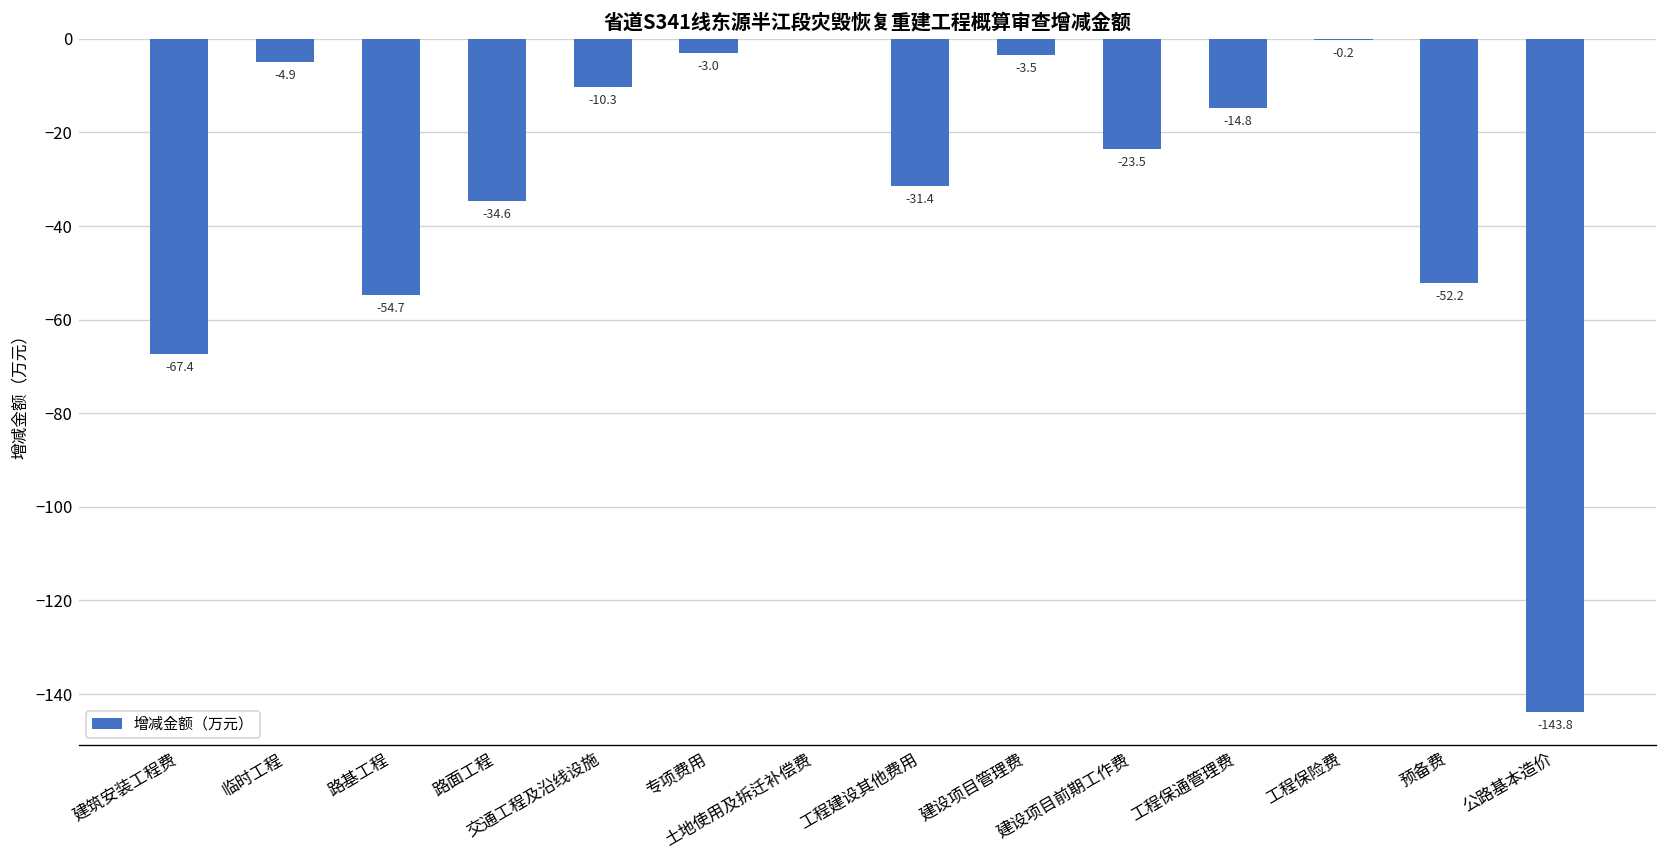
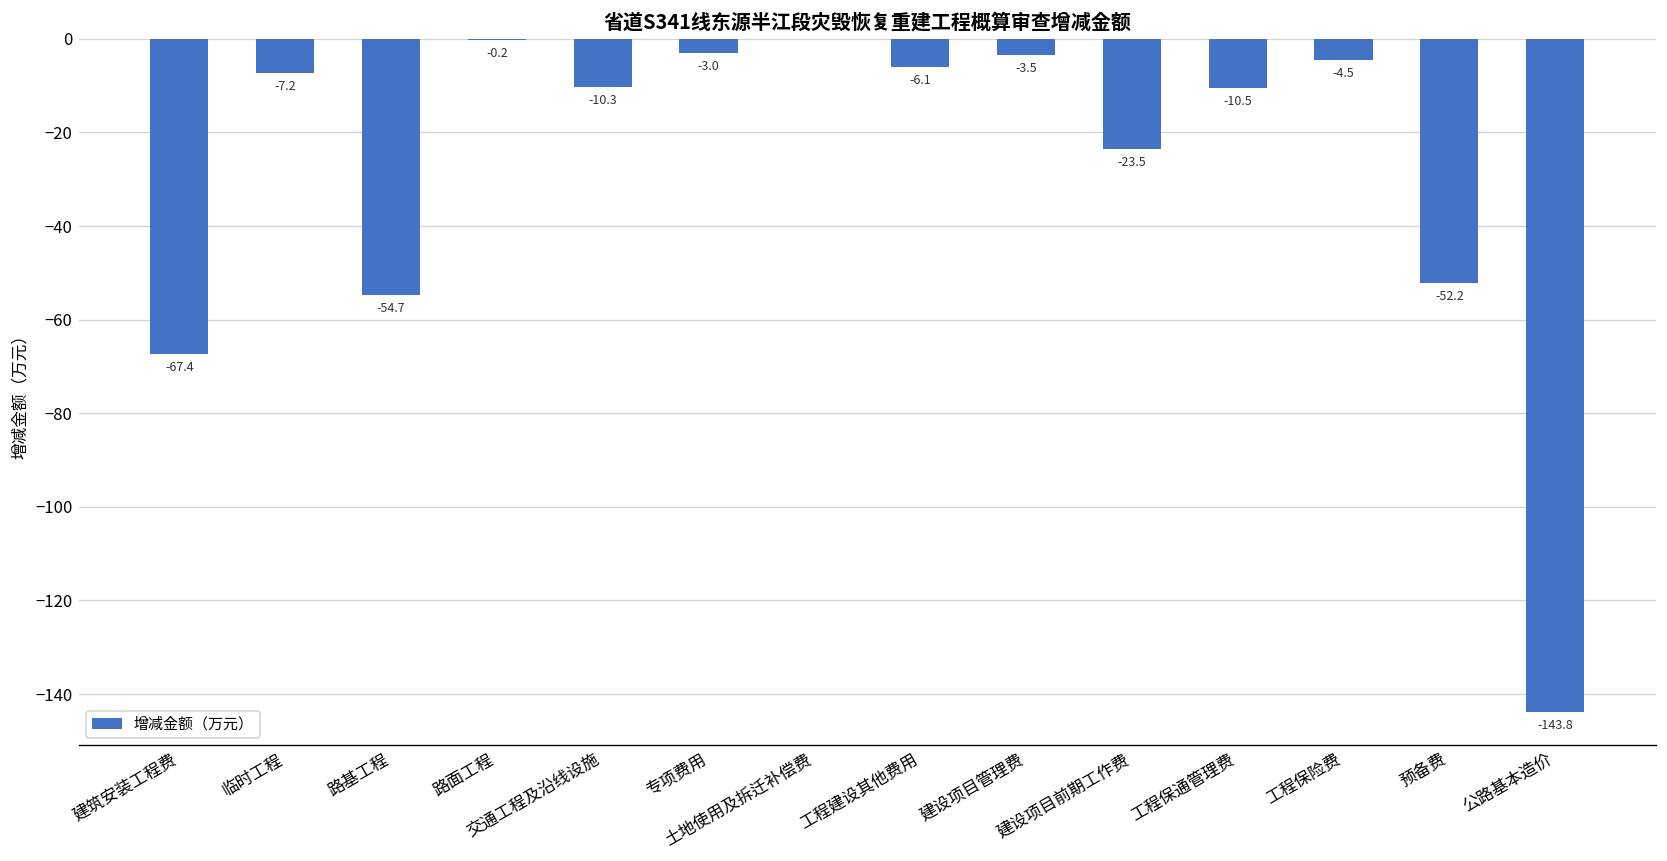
临时工程: -4.9 -> -7.2
路面工程: -34.6 -> -0.2
工程建设其他费用: -31.4 -> -6.1
工程保通管理费: -14.8 -> -10.5
工程保险费: -0.2 -> -4.5
